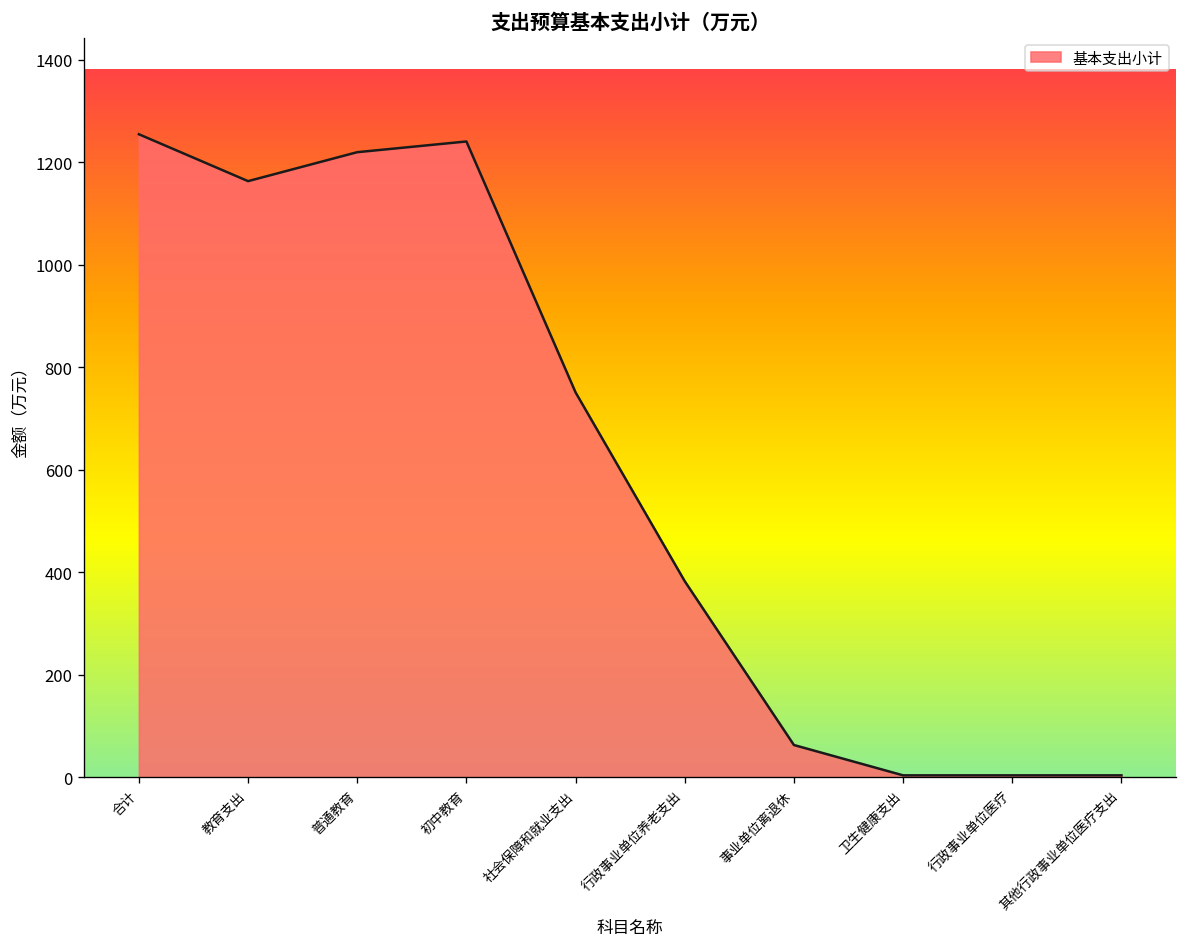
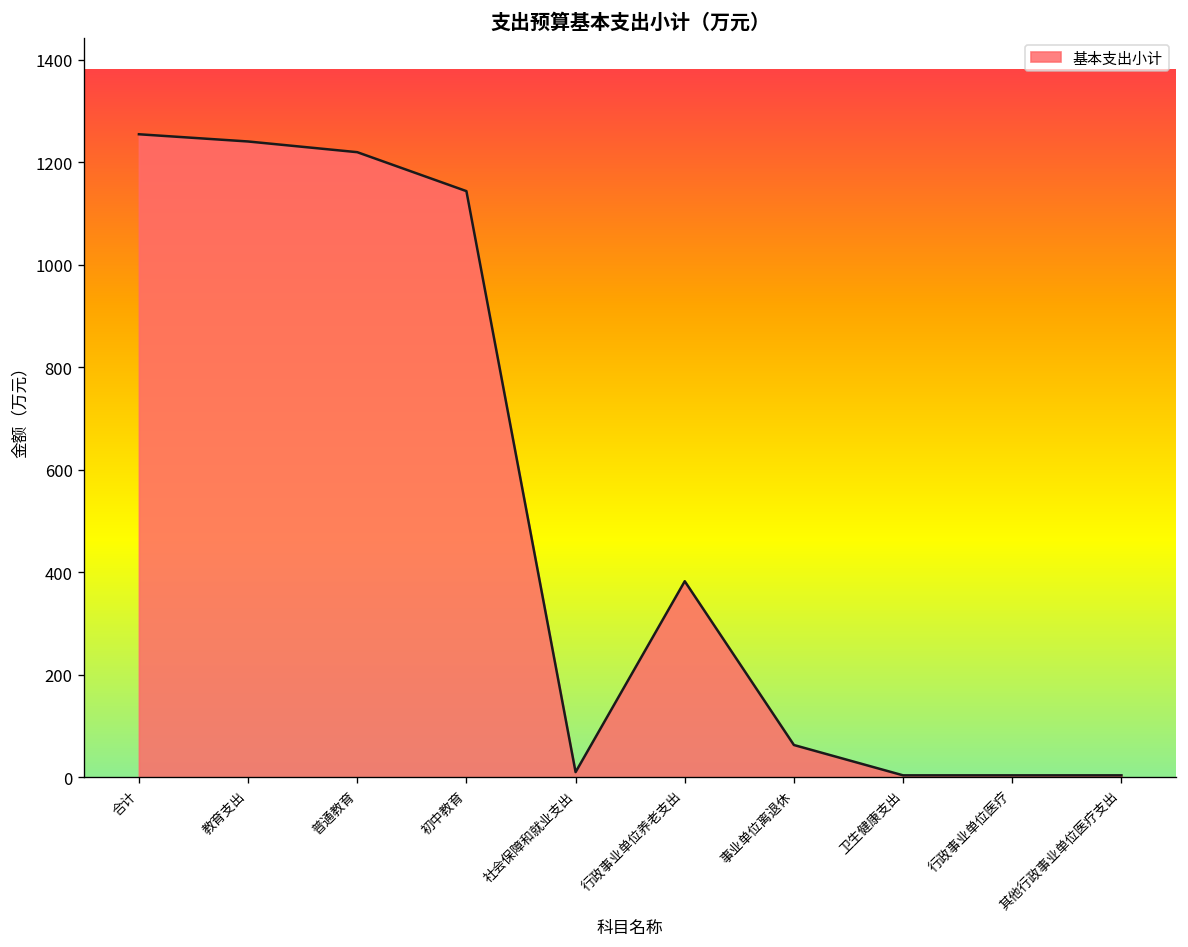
教育支出: 1160 -> 1240
初中教育: 1240 -> 1140
社会保障和就业支出: 750 -> 10
